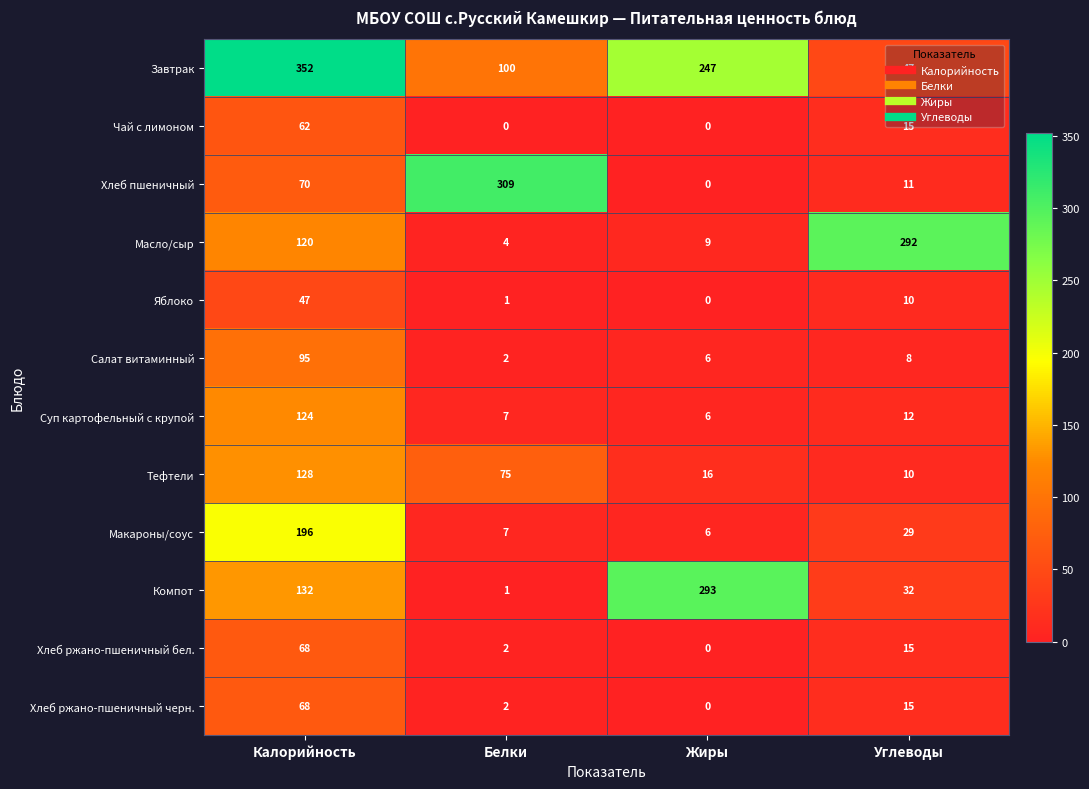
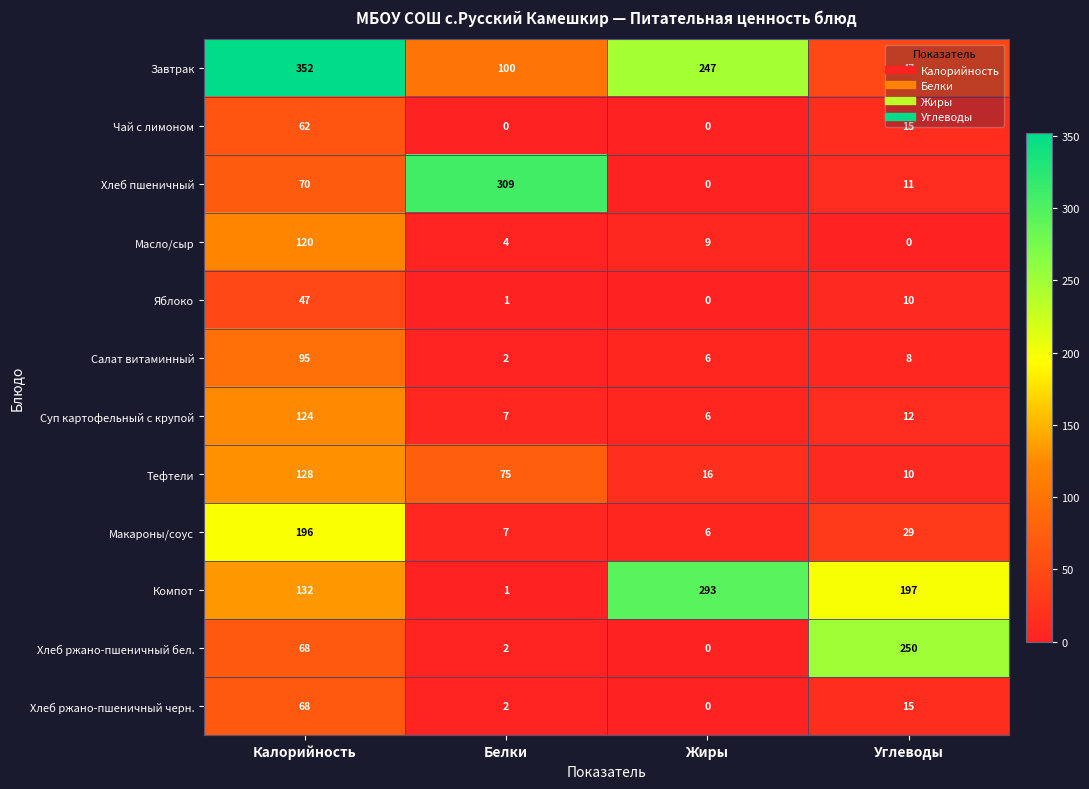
Масло/сыр, Углеводы: 292 -> 0
Компот, Углеводы: 32 -> 197
Хлеб ржано-пшеничный бел., Углеводы: 15 -> 250
